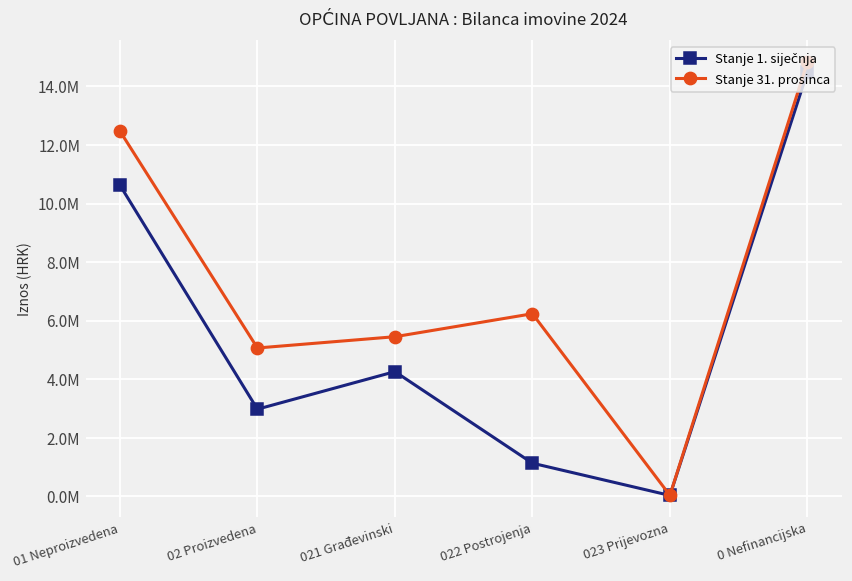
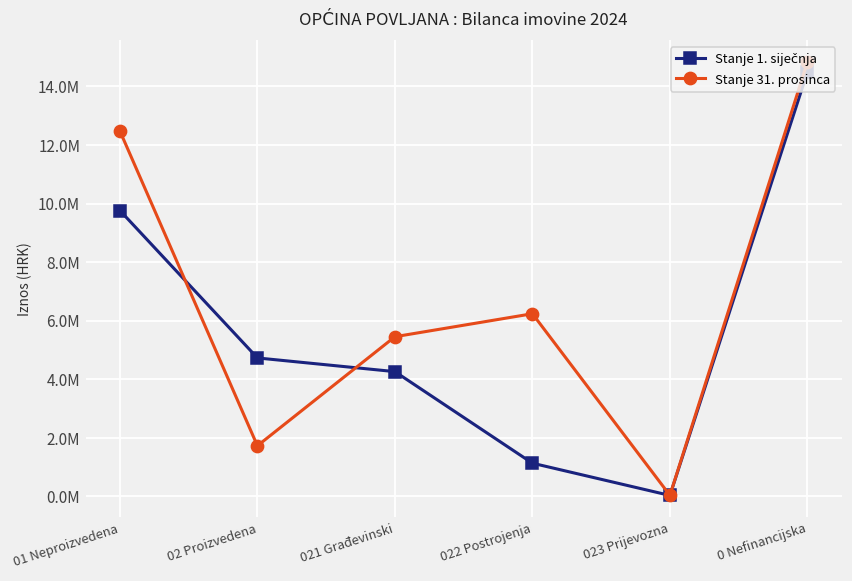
Stanje 1. siječnja, 01 Neproizvedena: 10600000 -> 9800000
Stanje 1. siječnja, 02 Proizvedena: 3000000 -> 4700000
Stanje 31. prosinca, 02 Proizvedena: 5100000 -> 1700000
